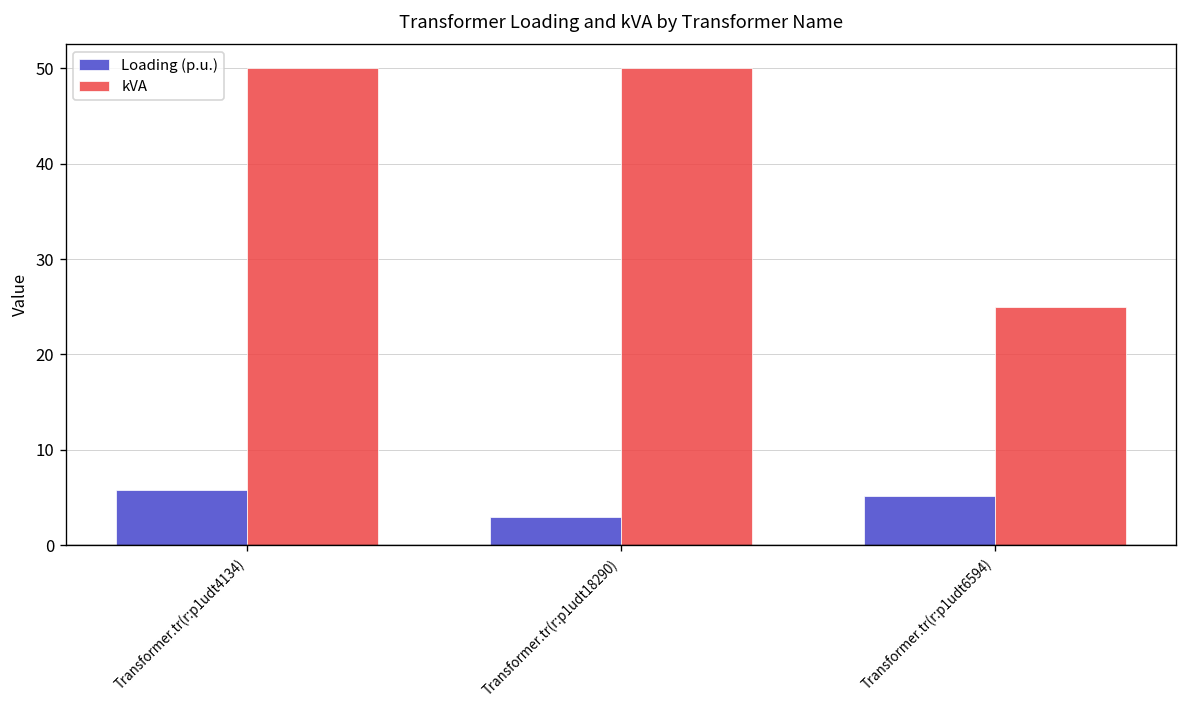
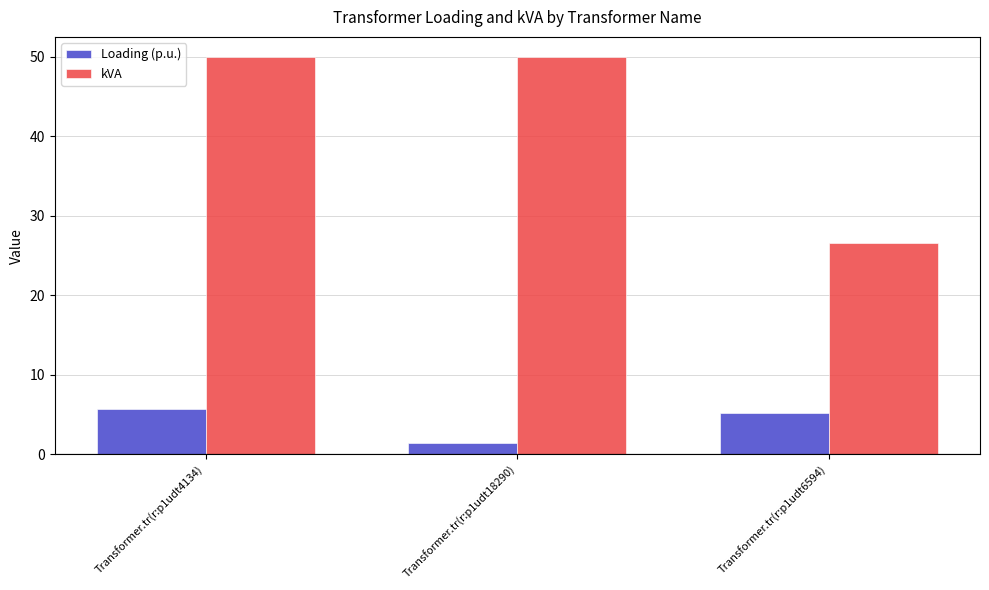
Loading (p.u.), Transformer.tr(r:p1udt18290): 3 -> 1
kVA, Transformer.tr(r:p1udt6594): 25 -> 27
